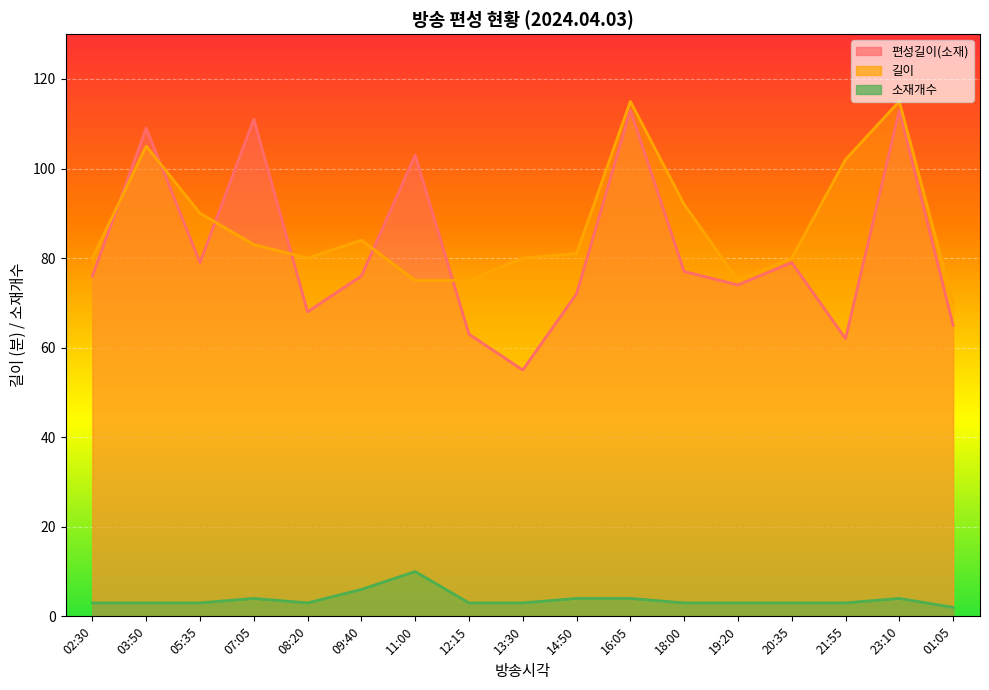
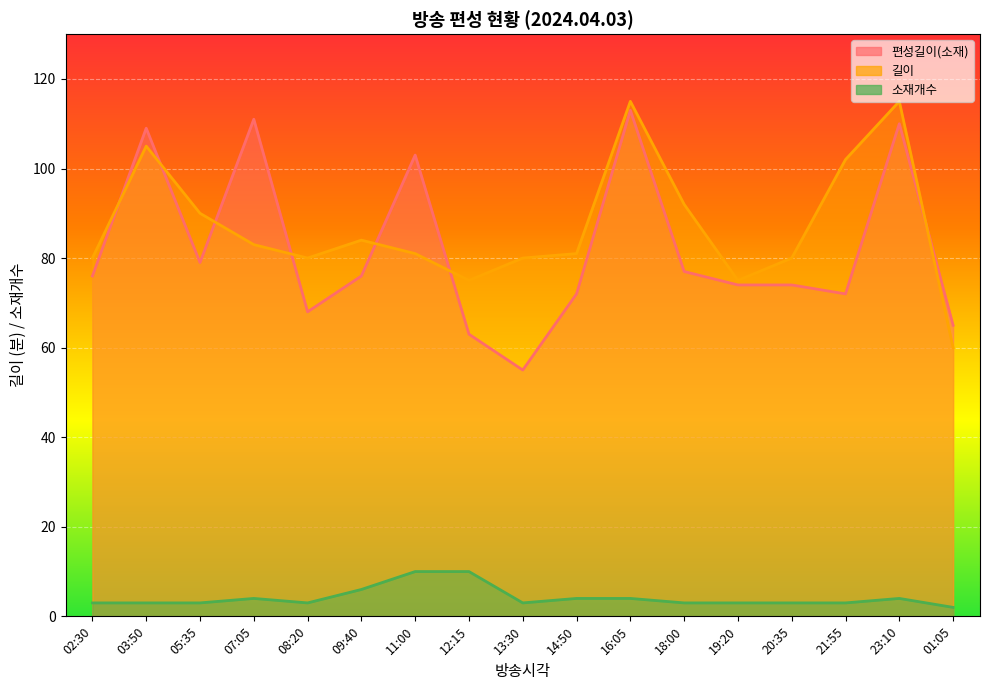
길이, 11:00: 75 -> 81
소재개수, 12:15: 3 -> 10
편성길이(소재), 20:35: 79 -> 74
편성길이(소재), 21:55: 62 -> 72
편성길이(소재), 23:10: 113 -> 110
길이, 01:05: 70 -> 60
